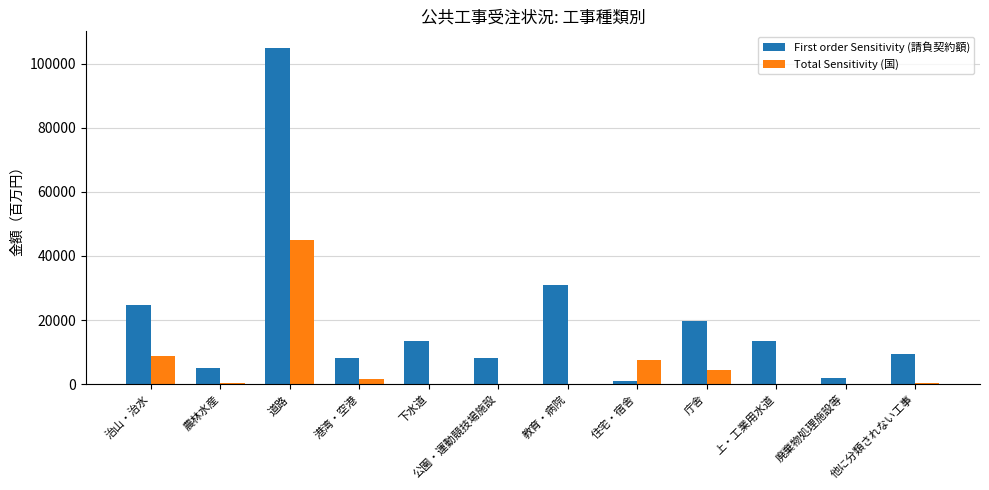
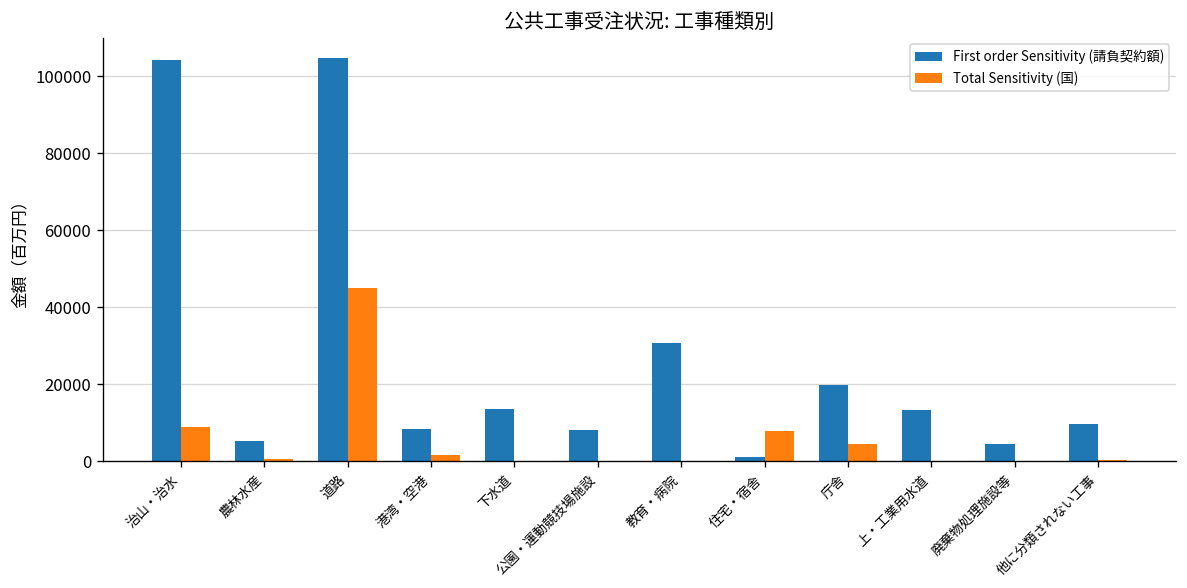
First order Sensitivity (請負契約額), 治山・治水: 25000 -> 104000
First order Sensitivity (請負契約額), 廃棄物処理施設等: 2000 -> 5000
